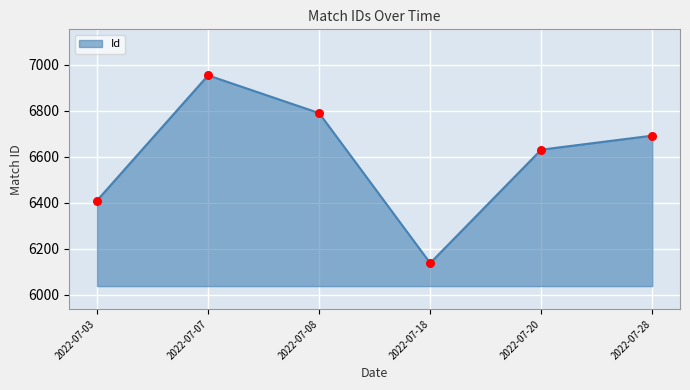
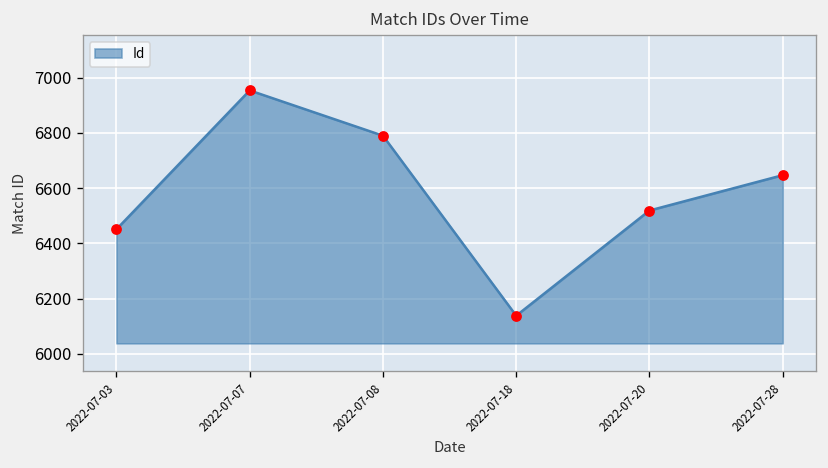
2022-07-03: 6410 -> 6450
2022-07-20: 6630 -> 6520
2022-07-28: 6690 -> 6650
